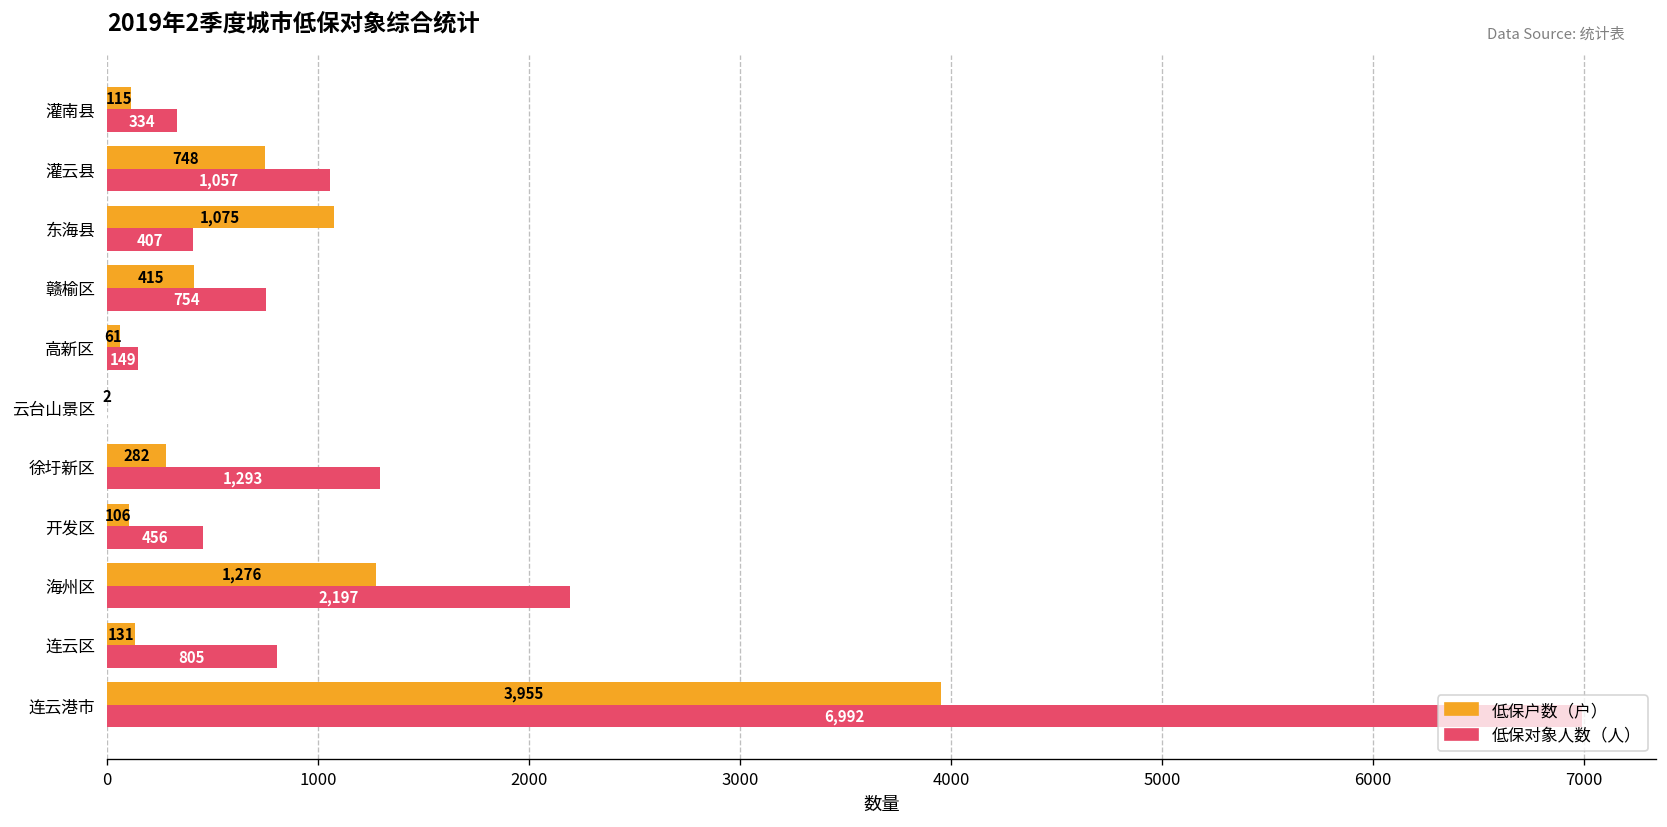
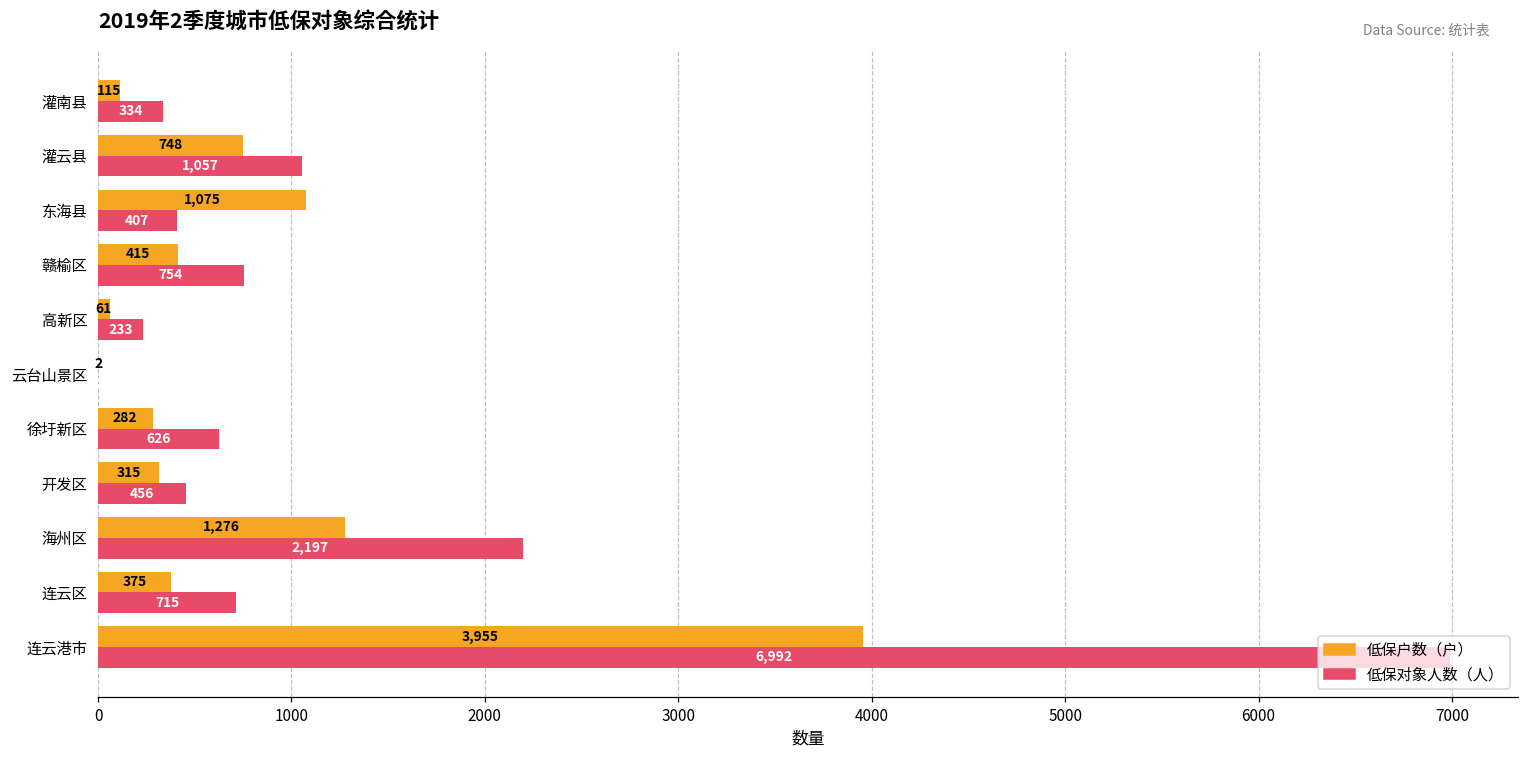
低保对象人数（人）, 高新区: 149 -> 233
低保对象人数（人）, 徐圩新区: 1,293 -> 626
低保户数（户）, 开发区: 106 -> 315
低保户数（户）, 连云区: 131 -> 375
低保对象人数（人）, 连云区: 805 -> 715
